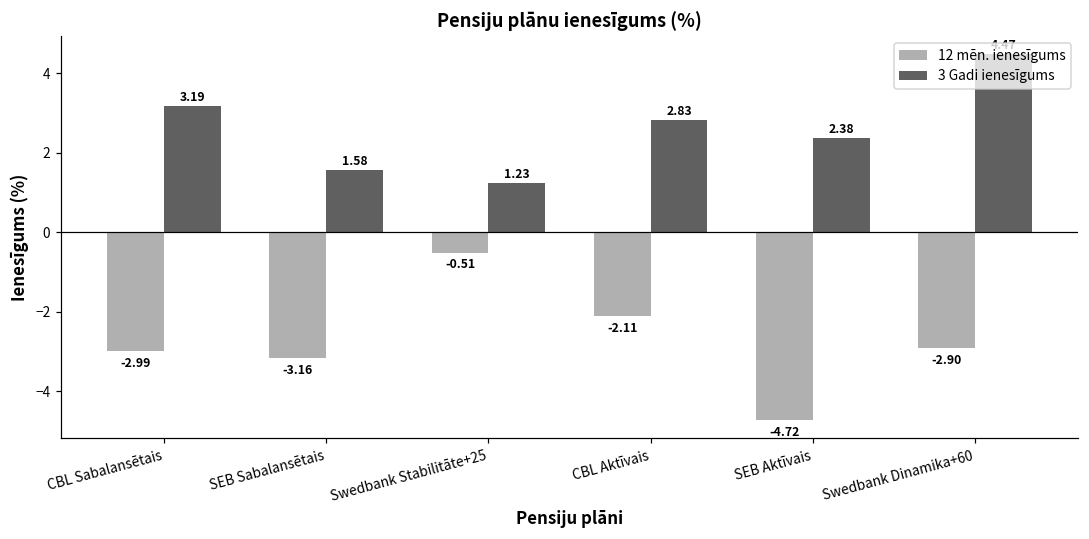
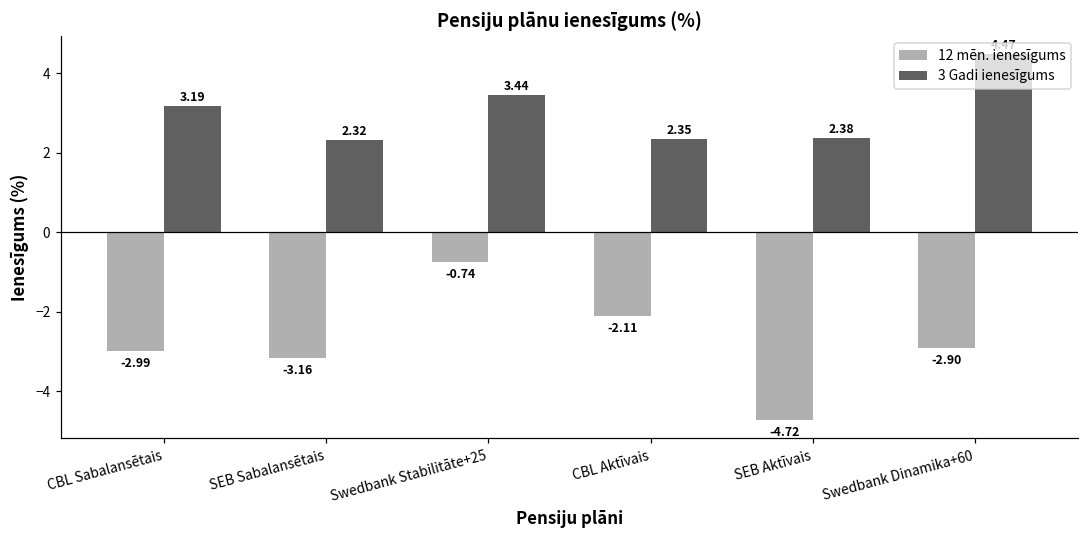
3 Gadi ienesīgums, SEB Sabalansētais: 1.58 -> 2.32
12 mēn. ienesīgums, Swedbank Stabilitāte+25: -0.51 -> -0.74
3 Gadi ienesīgums, Swedbank Stabilitāte+25: 1.23 -> 3.44
3 Gadi ienesīgums, CBL Aktīvais: 2.83 -> 2.35
